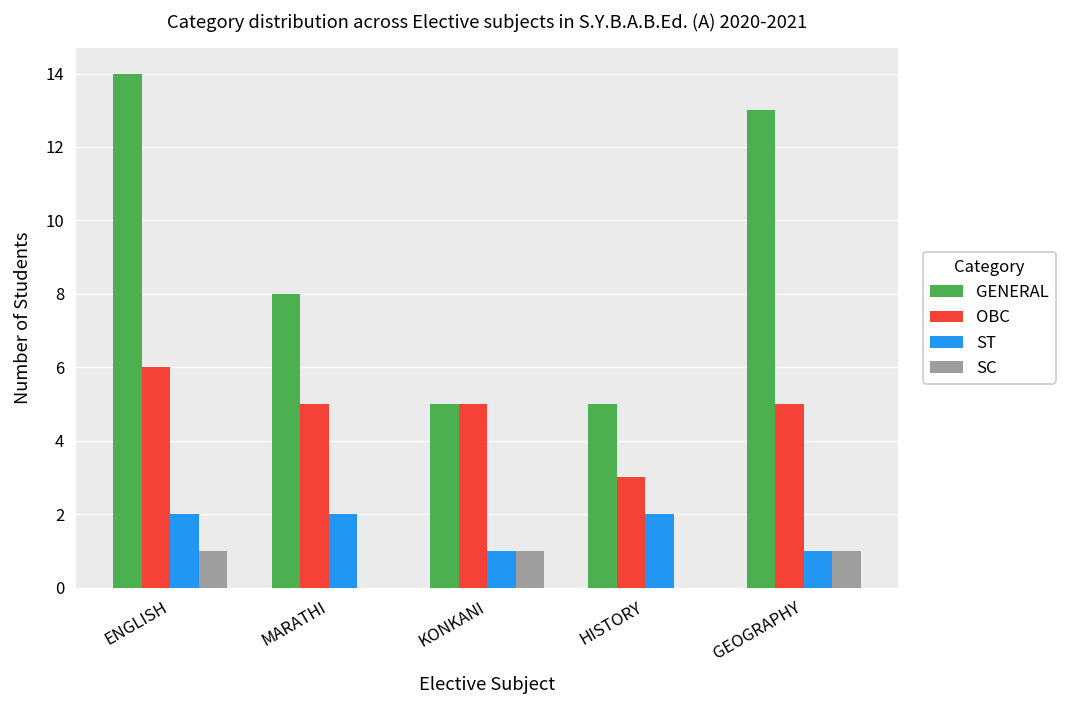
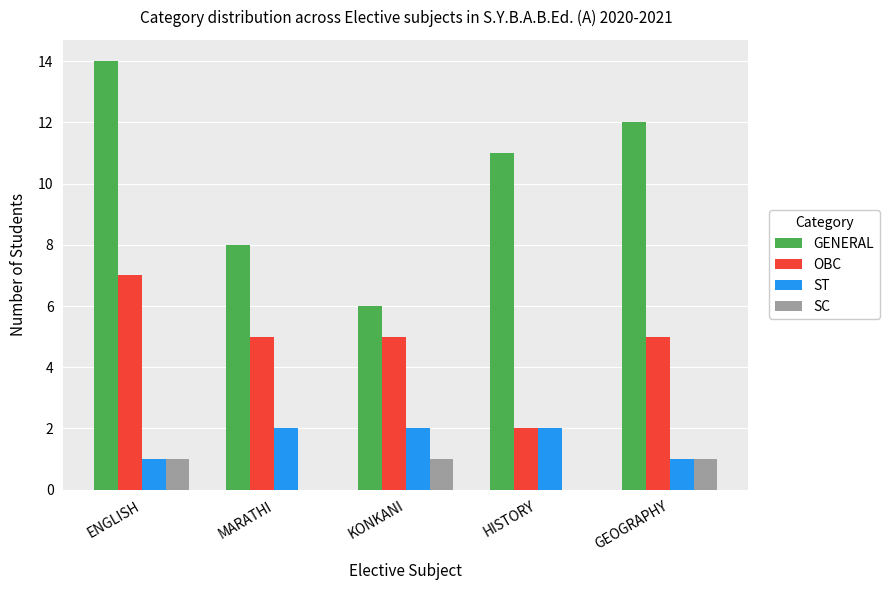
OBC, ENGLISH: 6 -> 7
ST, ENGLISH: 2 -> 1
GENERAL, KONKANI: 5 -> 6
ST, KONKANI: 1 -> 2
GENERAL, HISTORY: 5 -> 11
OBC, HISTORY: 3 -> 2
GENERAL, GEOGRAPHY: 13 -> 12
